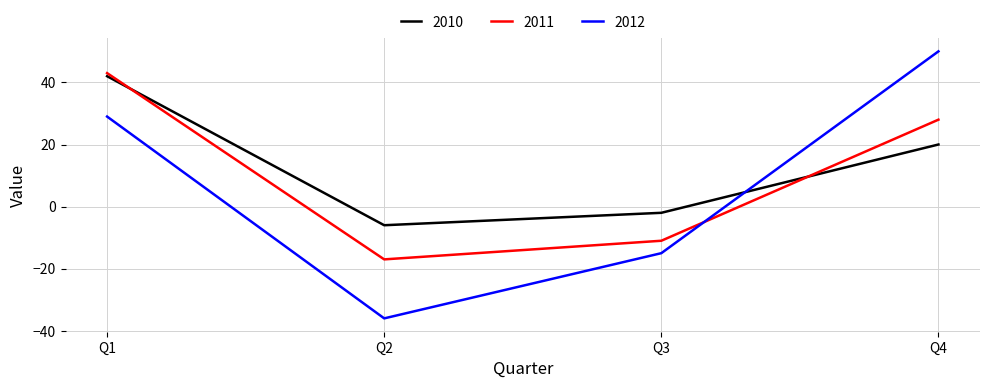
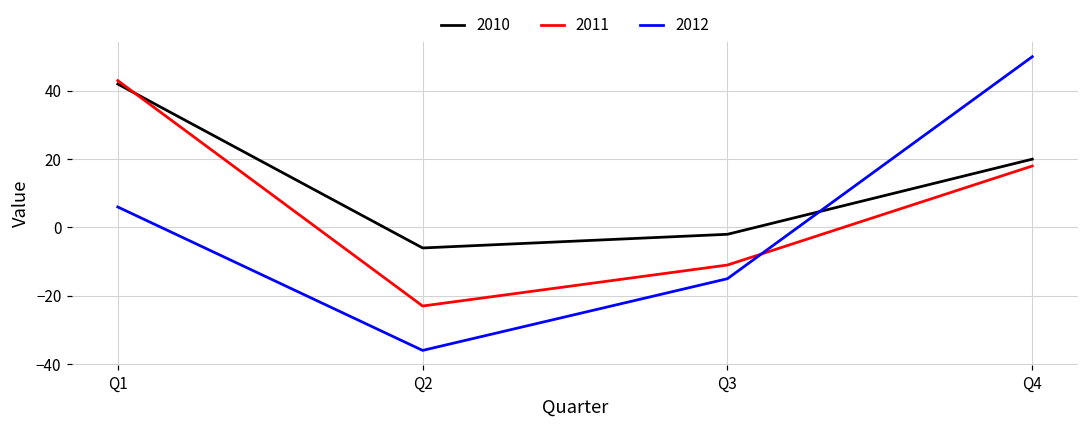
2012, Q1: 29 -> 6
2011, Q2: -17 -> -23
2011, Q4: 28 -> 18
